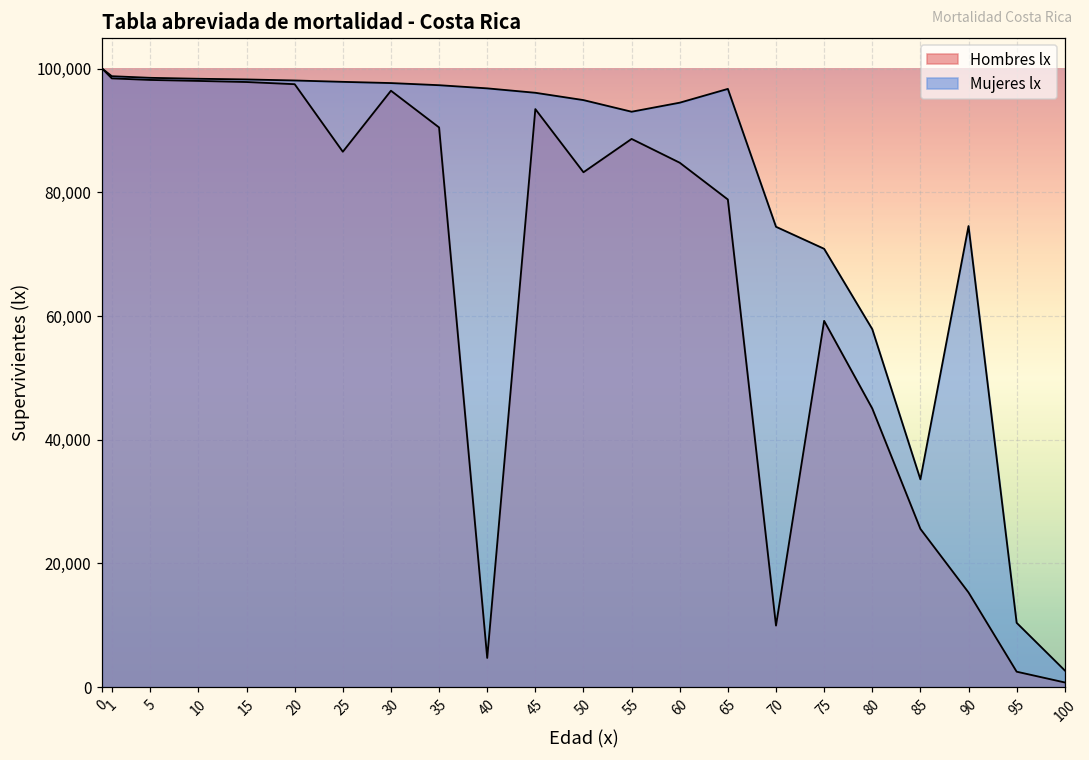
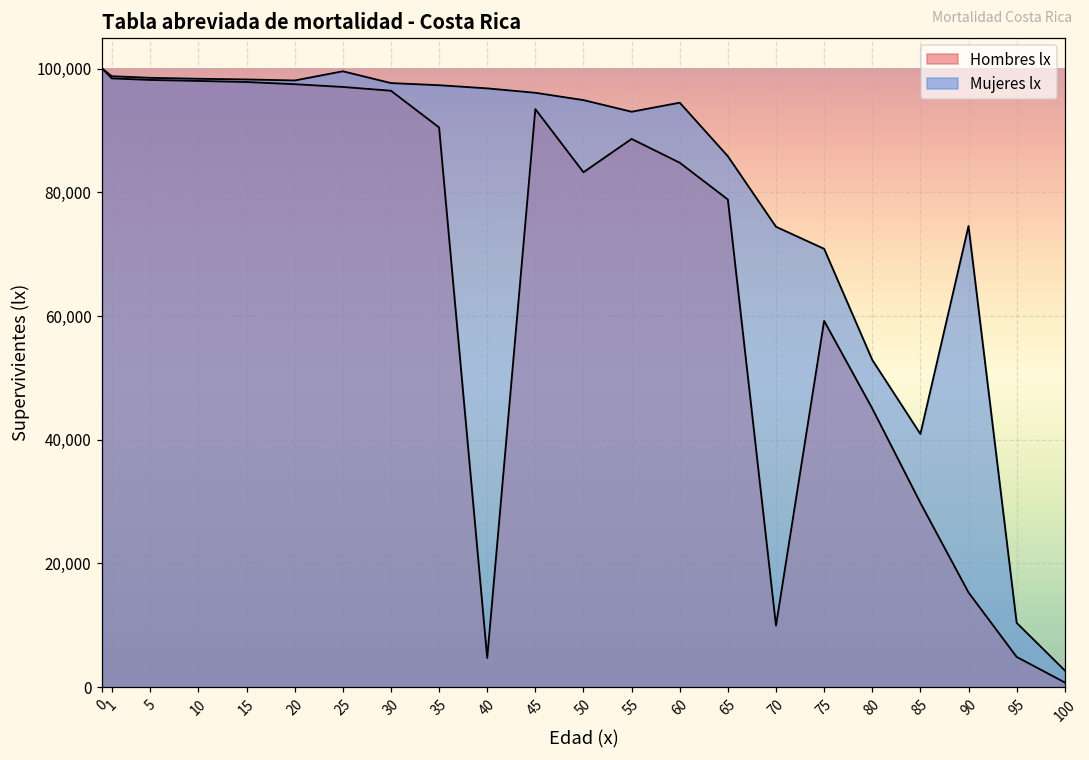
Hombres lx, 25: 87,000 -> 97,000
Mujeres lx, 25: 98,000 -> 100,000
Mujeres lx, 65: 97,000 -> 86,000
Mujeres lx, 80: 58,000 -> 53,000
Hombres lx, 85: 26,000 -> 30,000
Mujeres lx, 85: 34,000 -> 41,000
Hombres lx, 95: 2,000 -> 5,000
